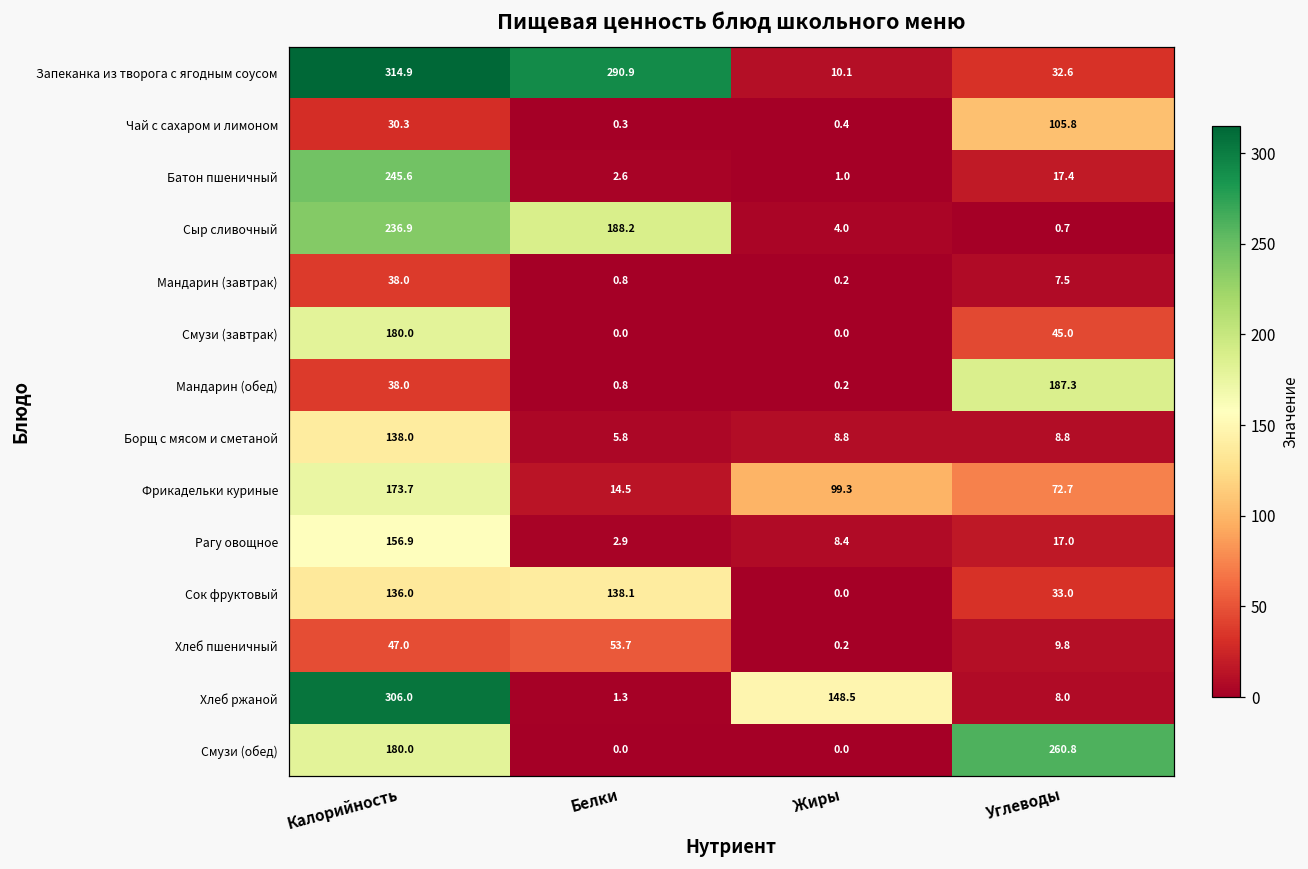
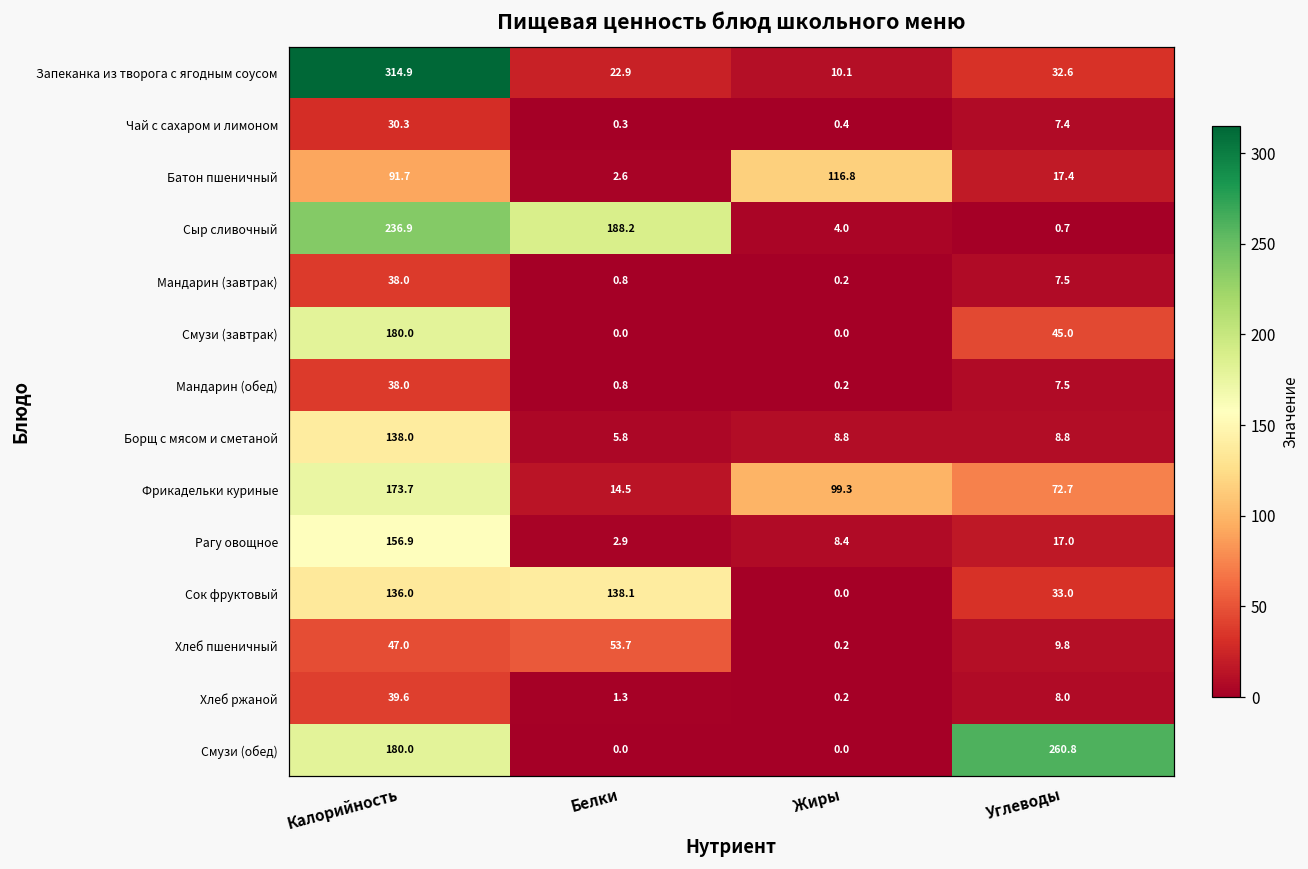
Запеканка из творога с ягодным соусом, Белки: 290.9 -> 22.9
Чай с сахаром и лимоном, Углеводы: 105.8 -> 7.4
Батон пшеничный, Калорийность: 245.6 -> 91.7
Батон пшеничный, Жиры: 1.0 -> 116.8
Мандарин (обед), Углеводы: 187.3 -> 7.5
Хлеб ржаной, Калорийность: 306.0 -> 39.6
Хлеб ржаной, Жиры: 148.5 -> 0.2
